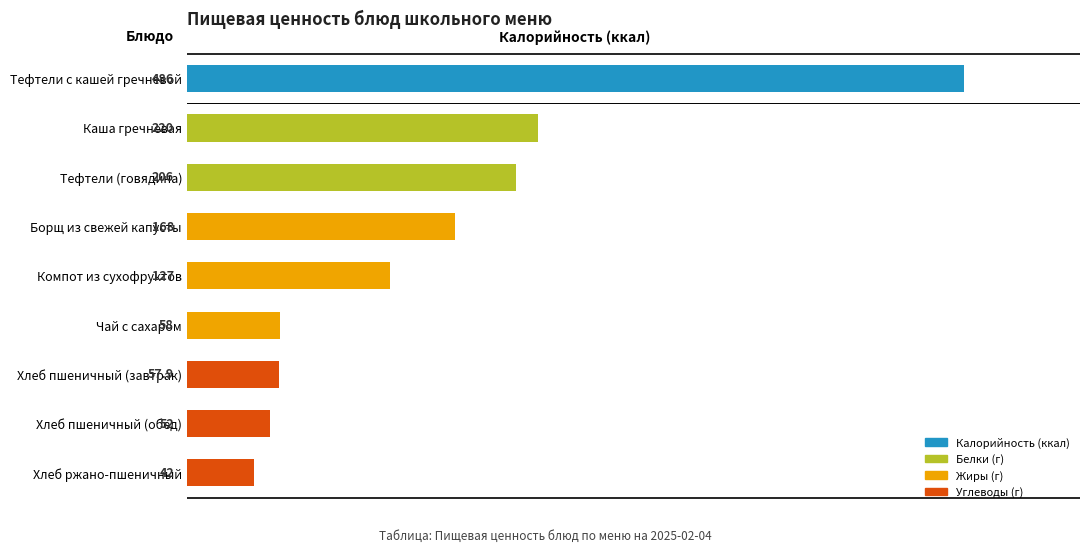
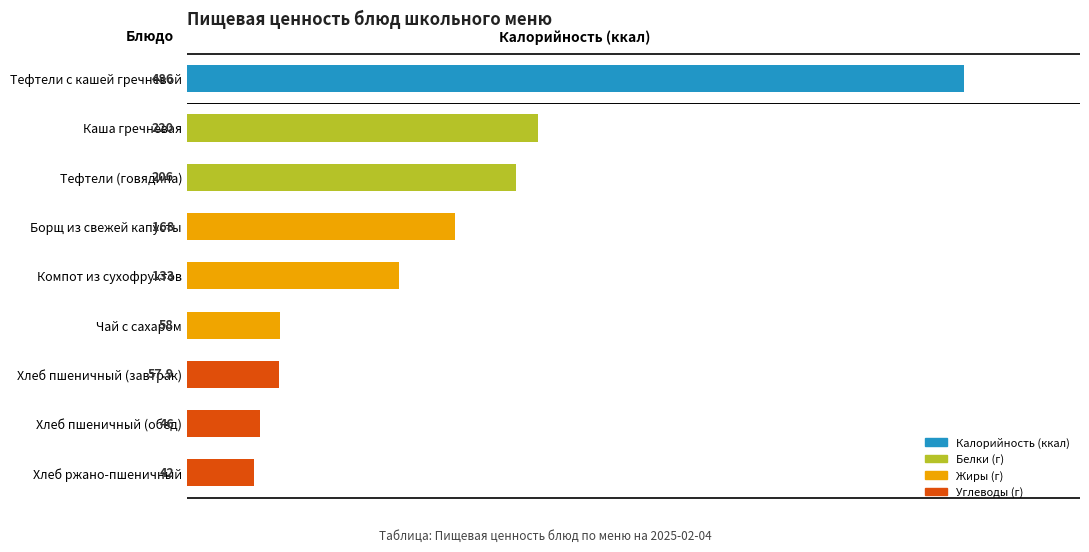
Компот из сухофруктов: 127 -> 133
Хлеб пшеничный (обед): 52 -> 46
